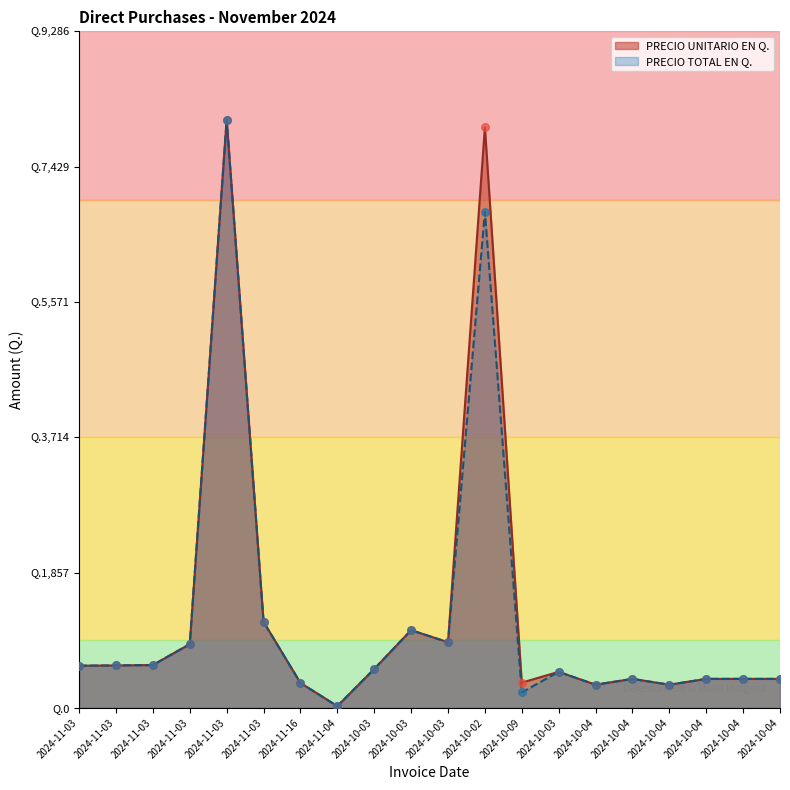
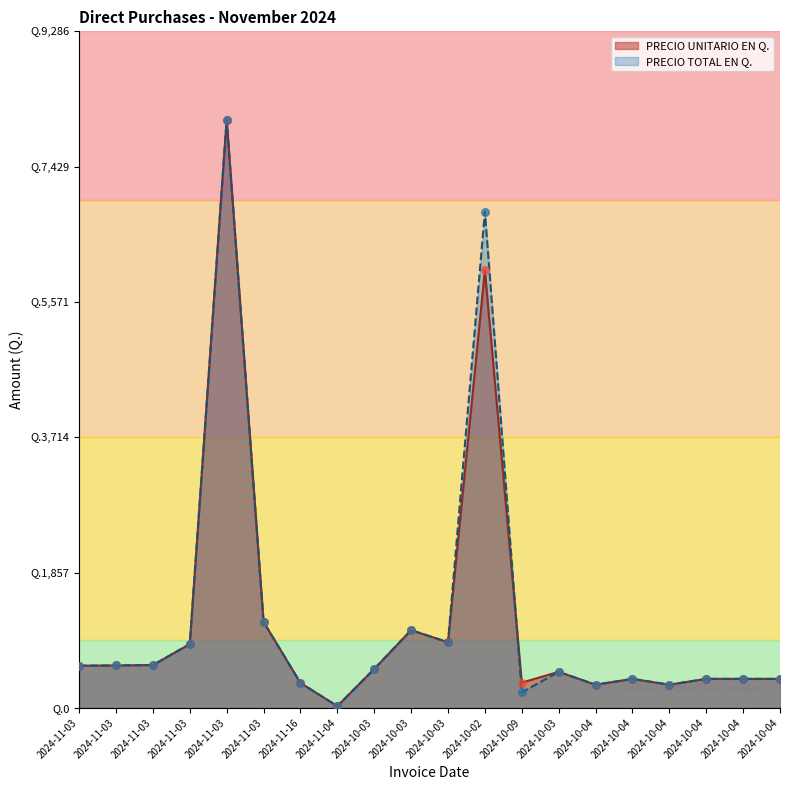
PRECIO UNITARIO EN Q., 2024-10-02: Q.8,000 -> Q.6,000
